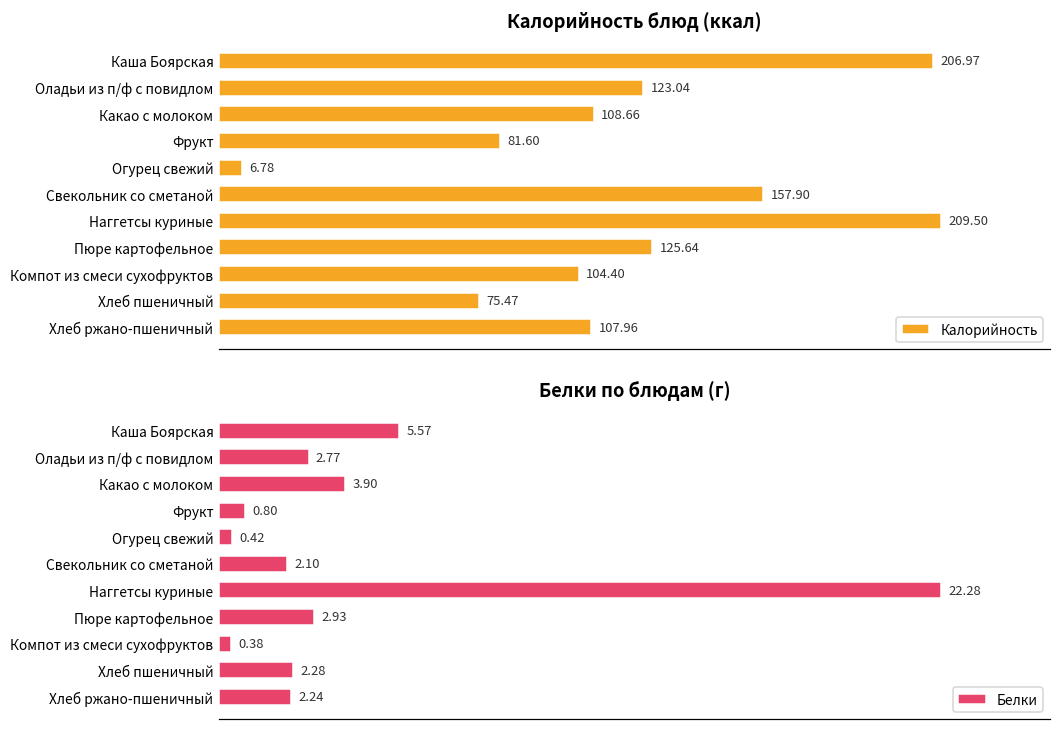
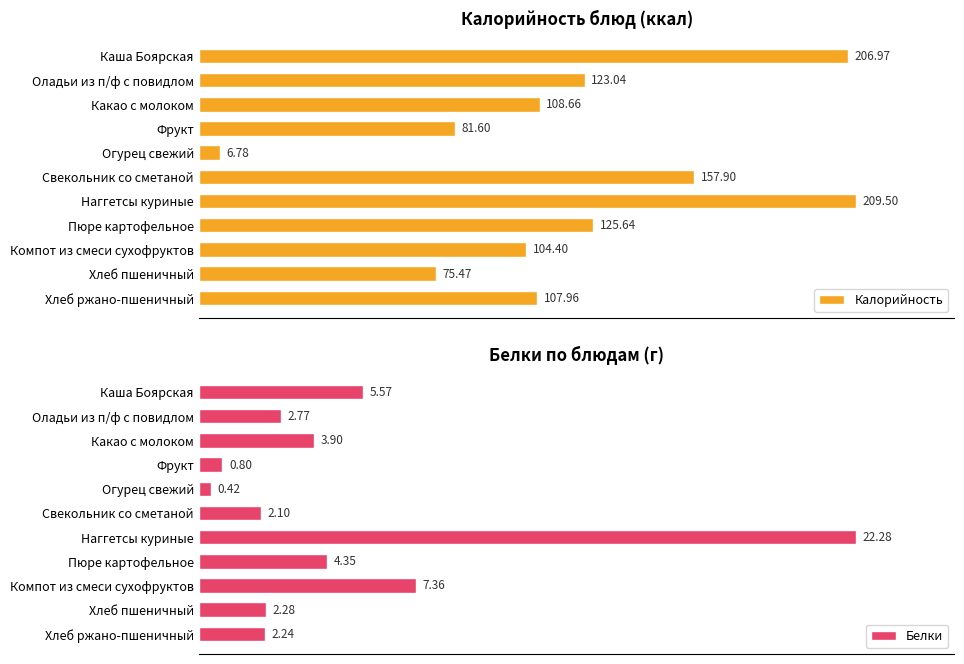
Белки по блюдам (г), Пюре картофельное: 2.93 -> 4.35
Белки по блюдам (г), Компот из смеси сухофруктов: 0.38 -> 7.36
